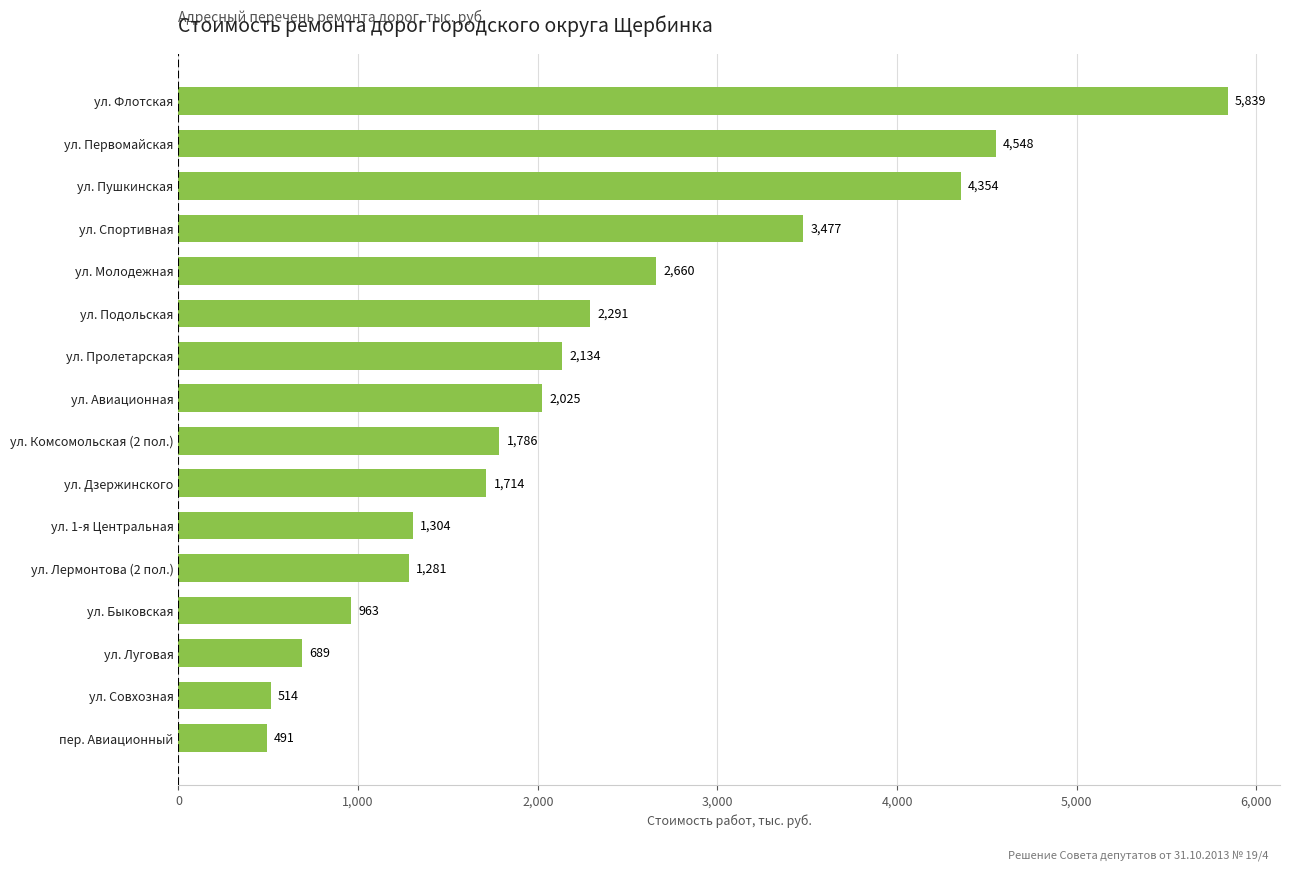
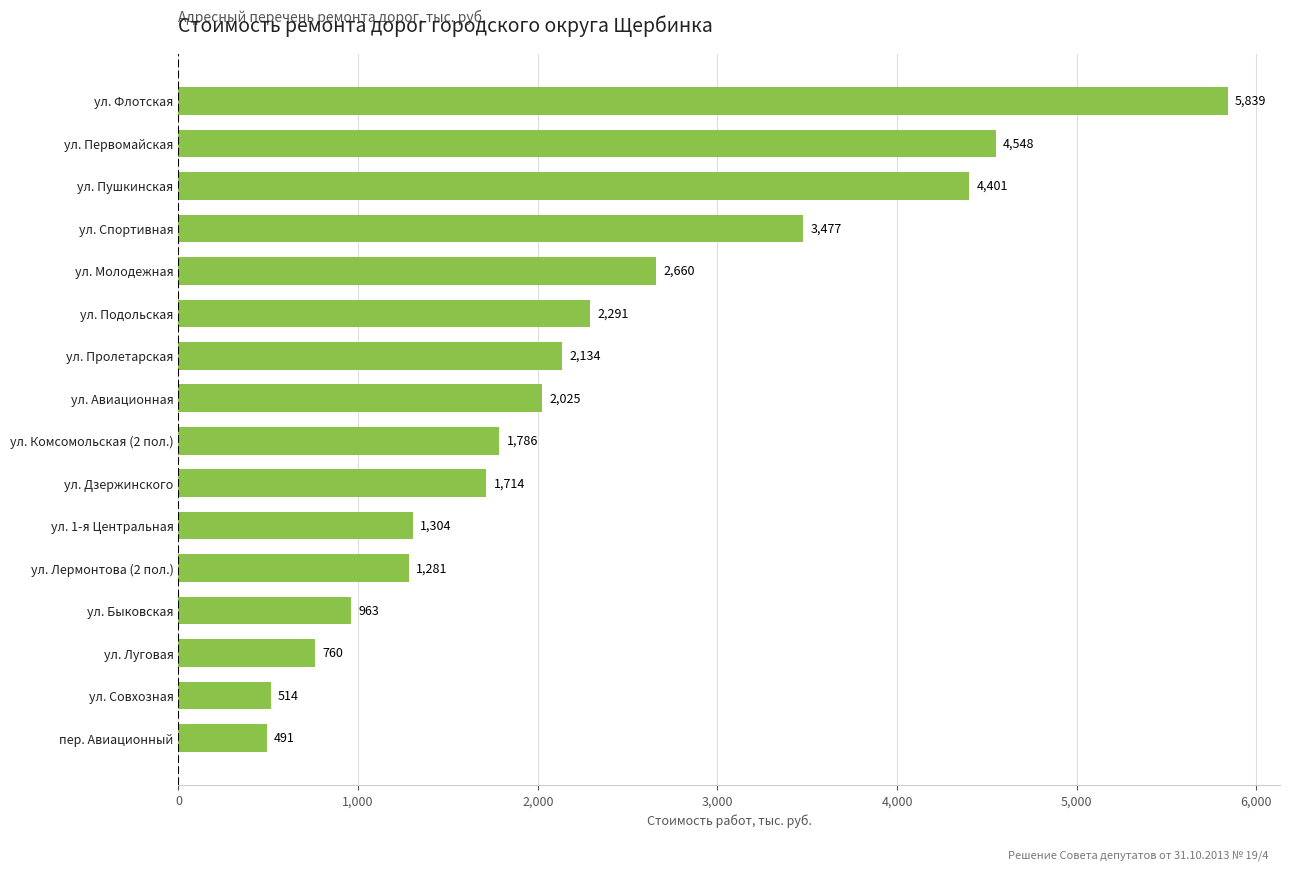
ул. Пушкинская: 4,354 -> 4,401
ул. Луговая: 689 -> 760
